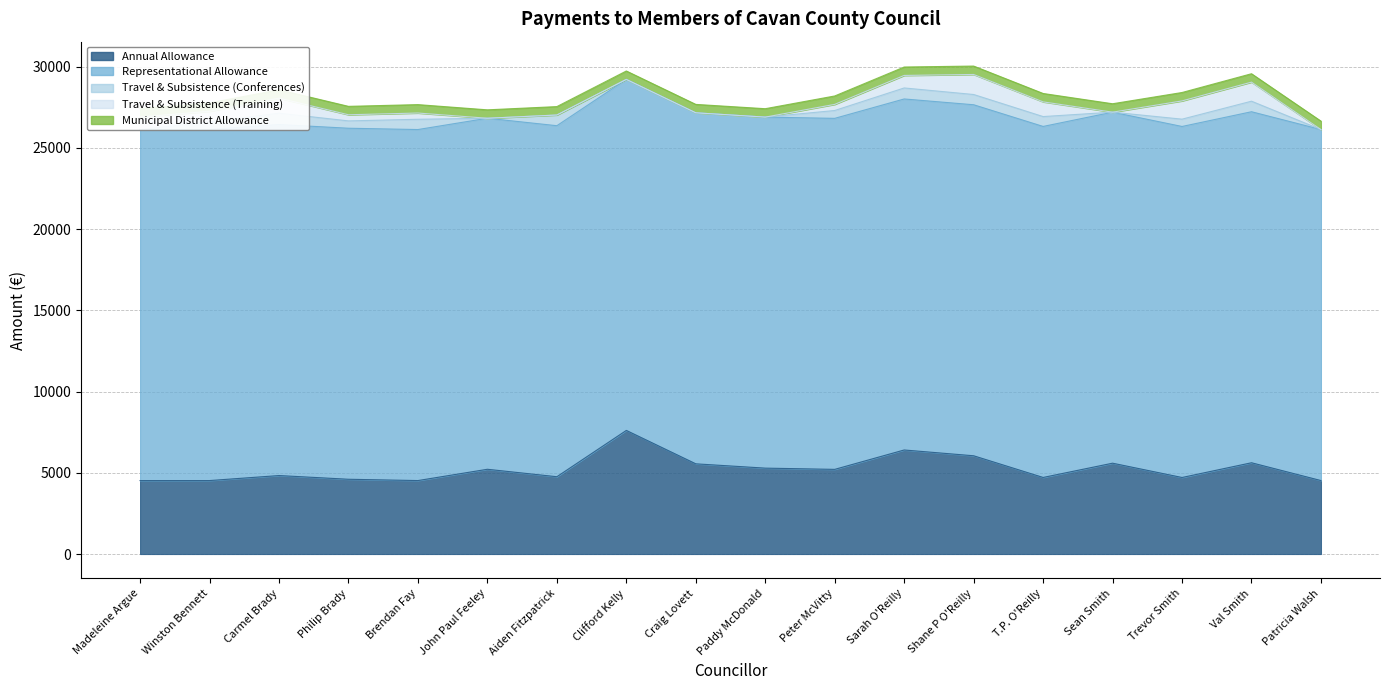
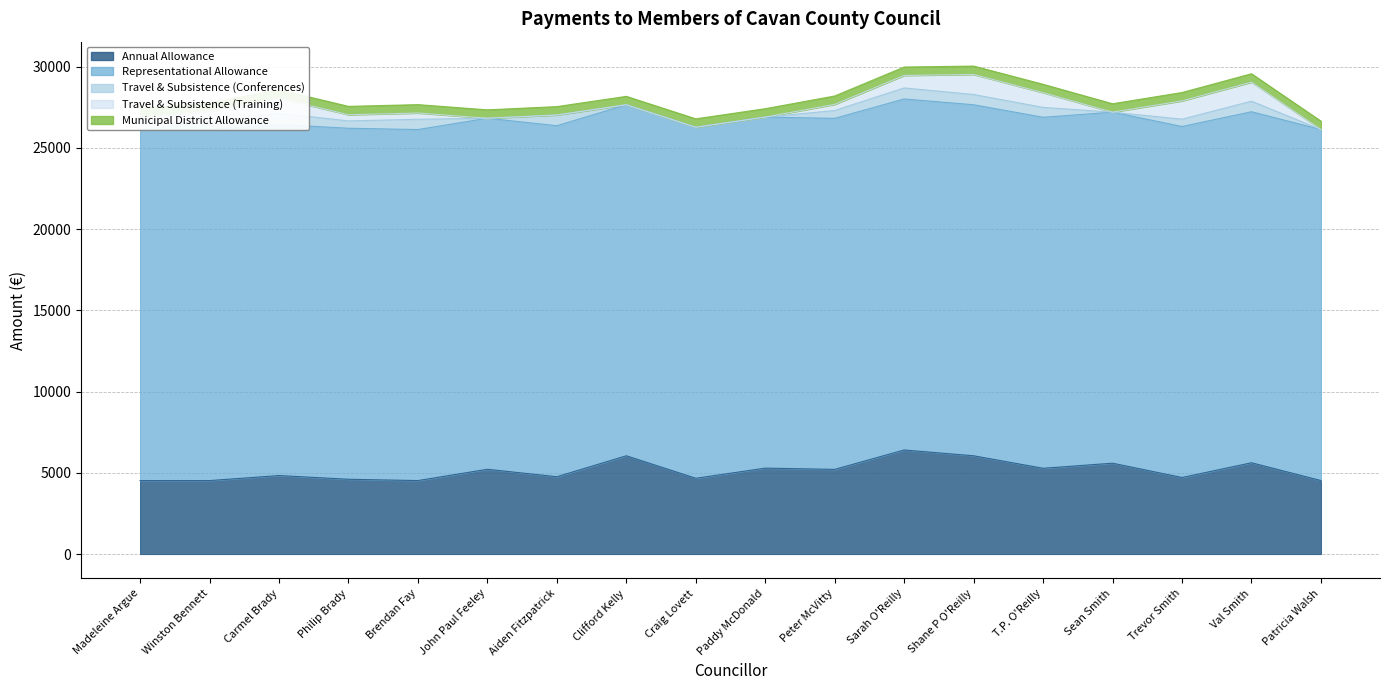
Annual Allowance, Clifford Kelly: 7600 -> 6000
Annual Allowance, Craig Lovett: 5600 -> 4700
Annual Allowance, T.P. O'Reilly: 4700 -> 5300
